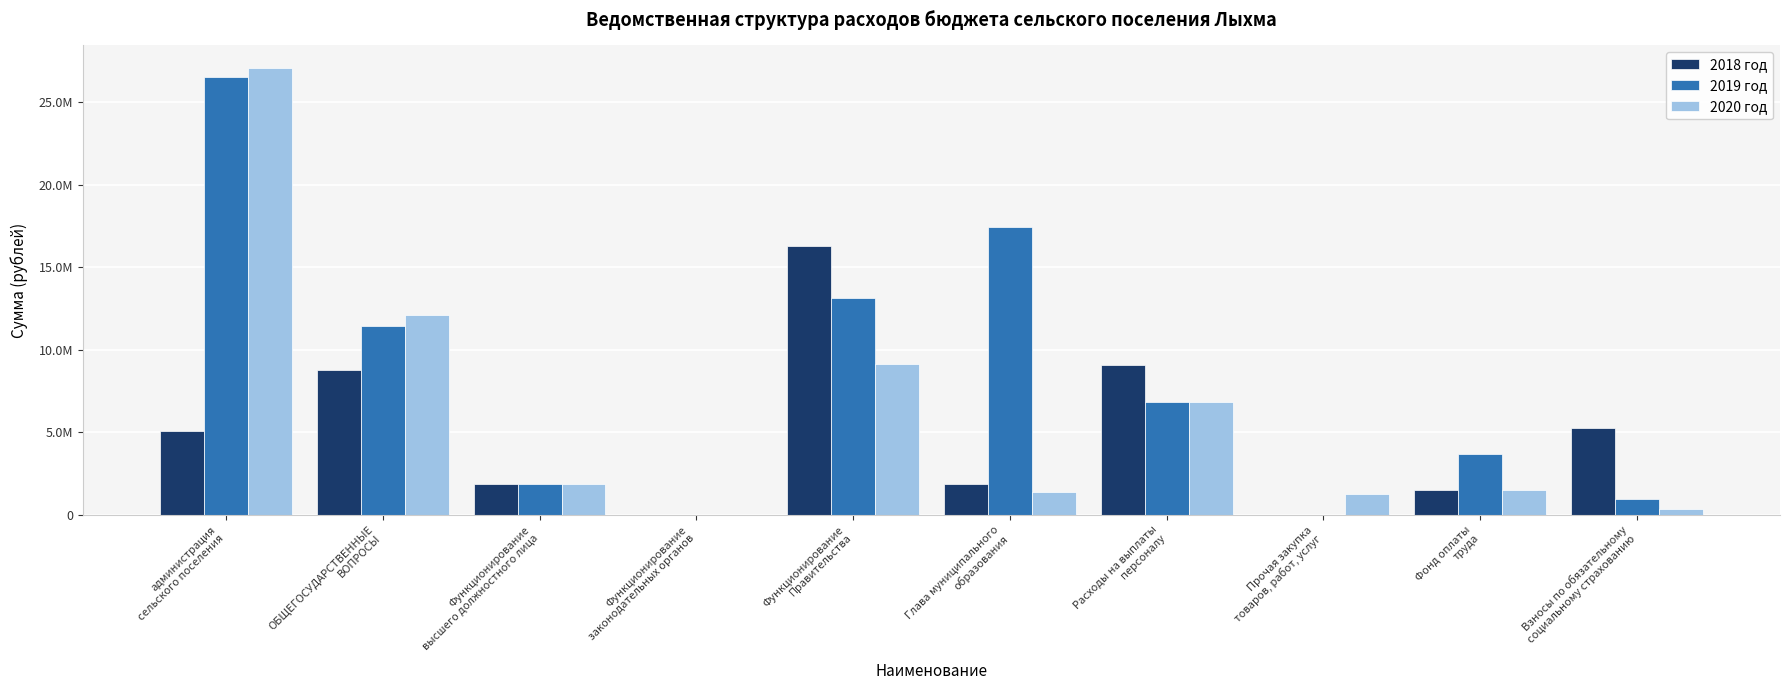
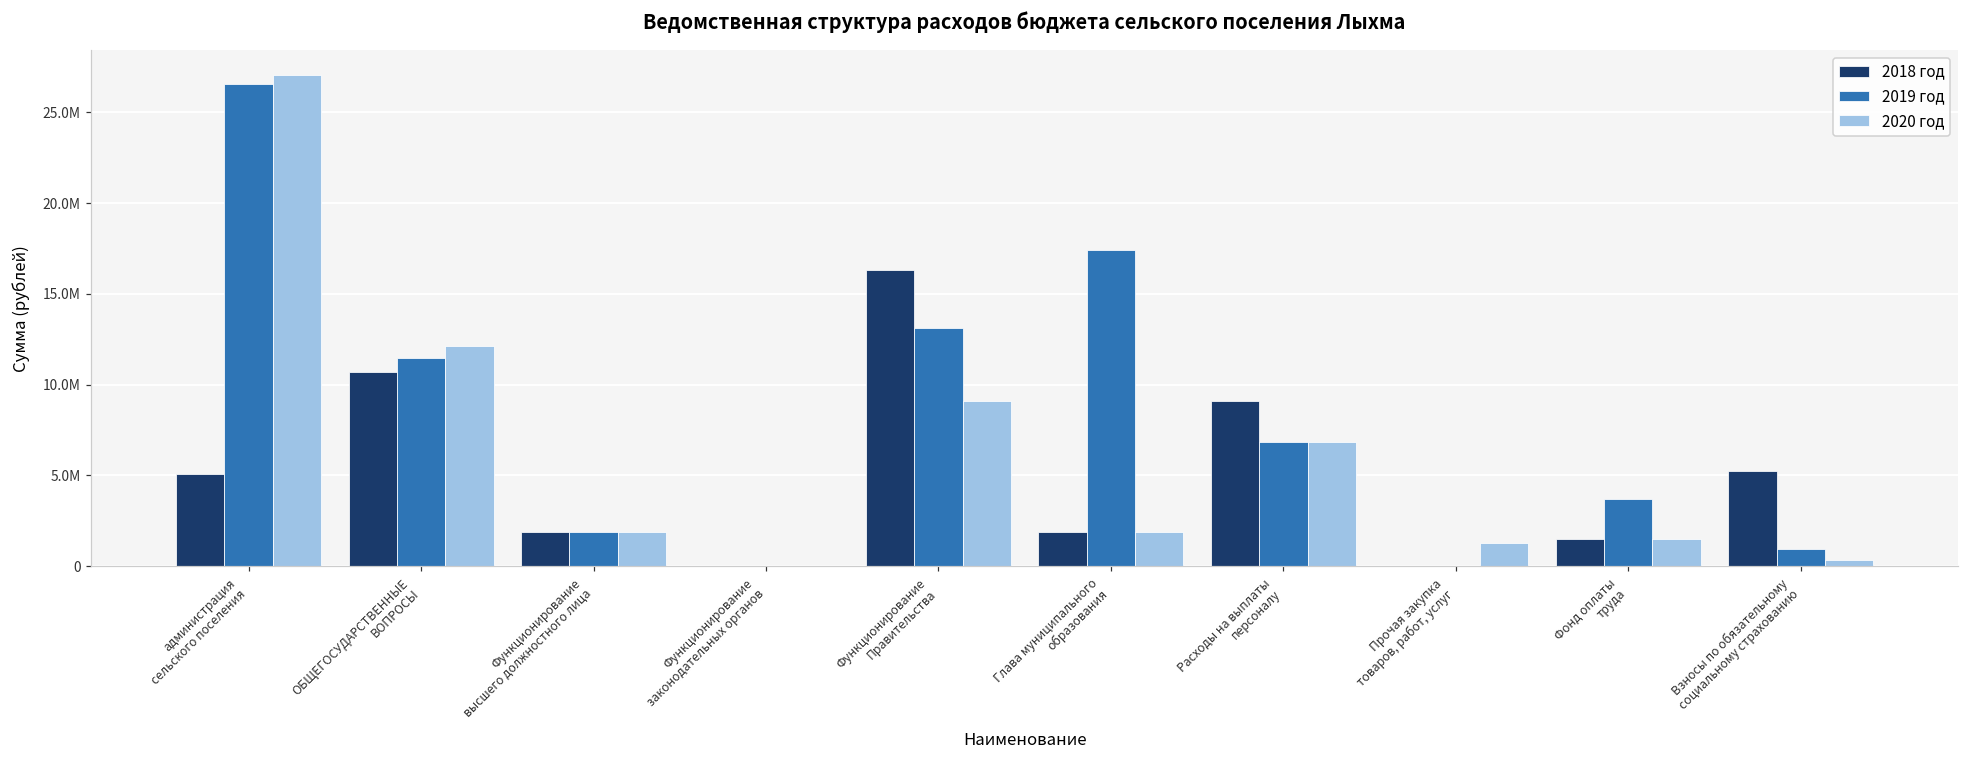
2018 год, ОБЩЕГОСУДАРСТВЕННЫЕ ВОПРОСЫ: 8800000 -> 10700000
2020 год, Глава муниципального образования: 1400000 -> 1900000
